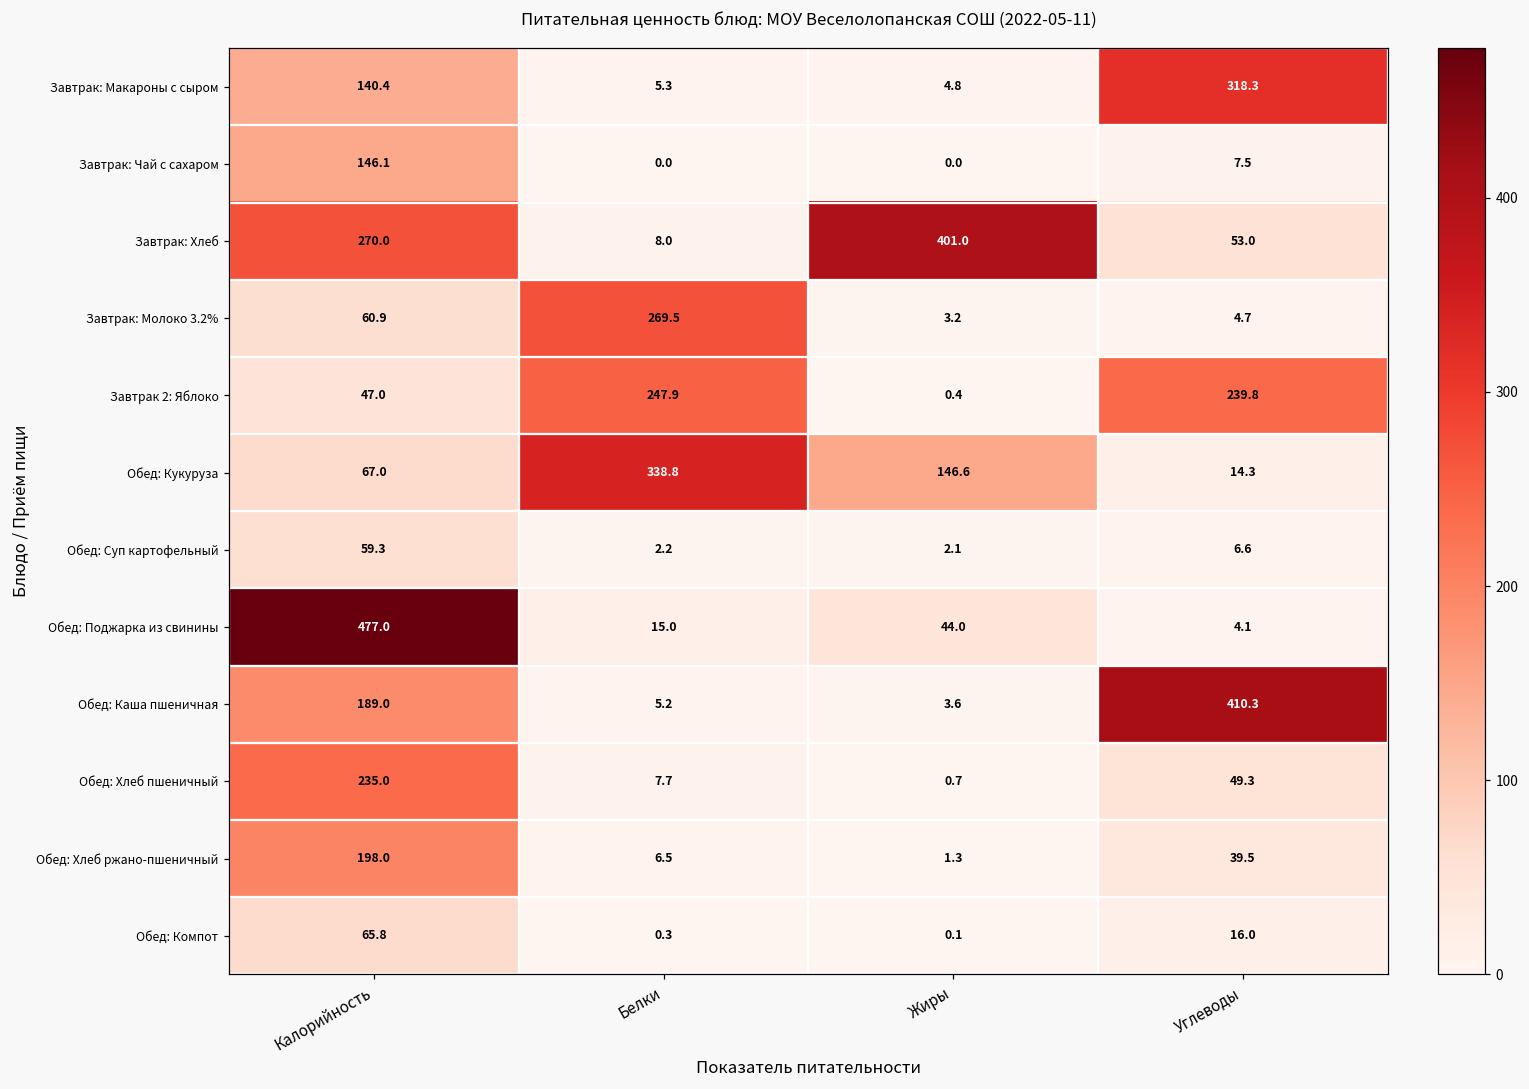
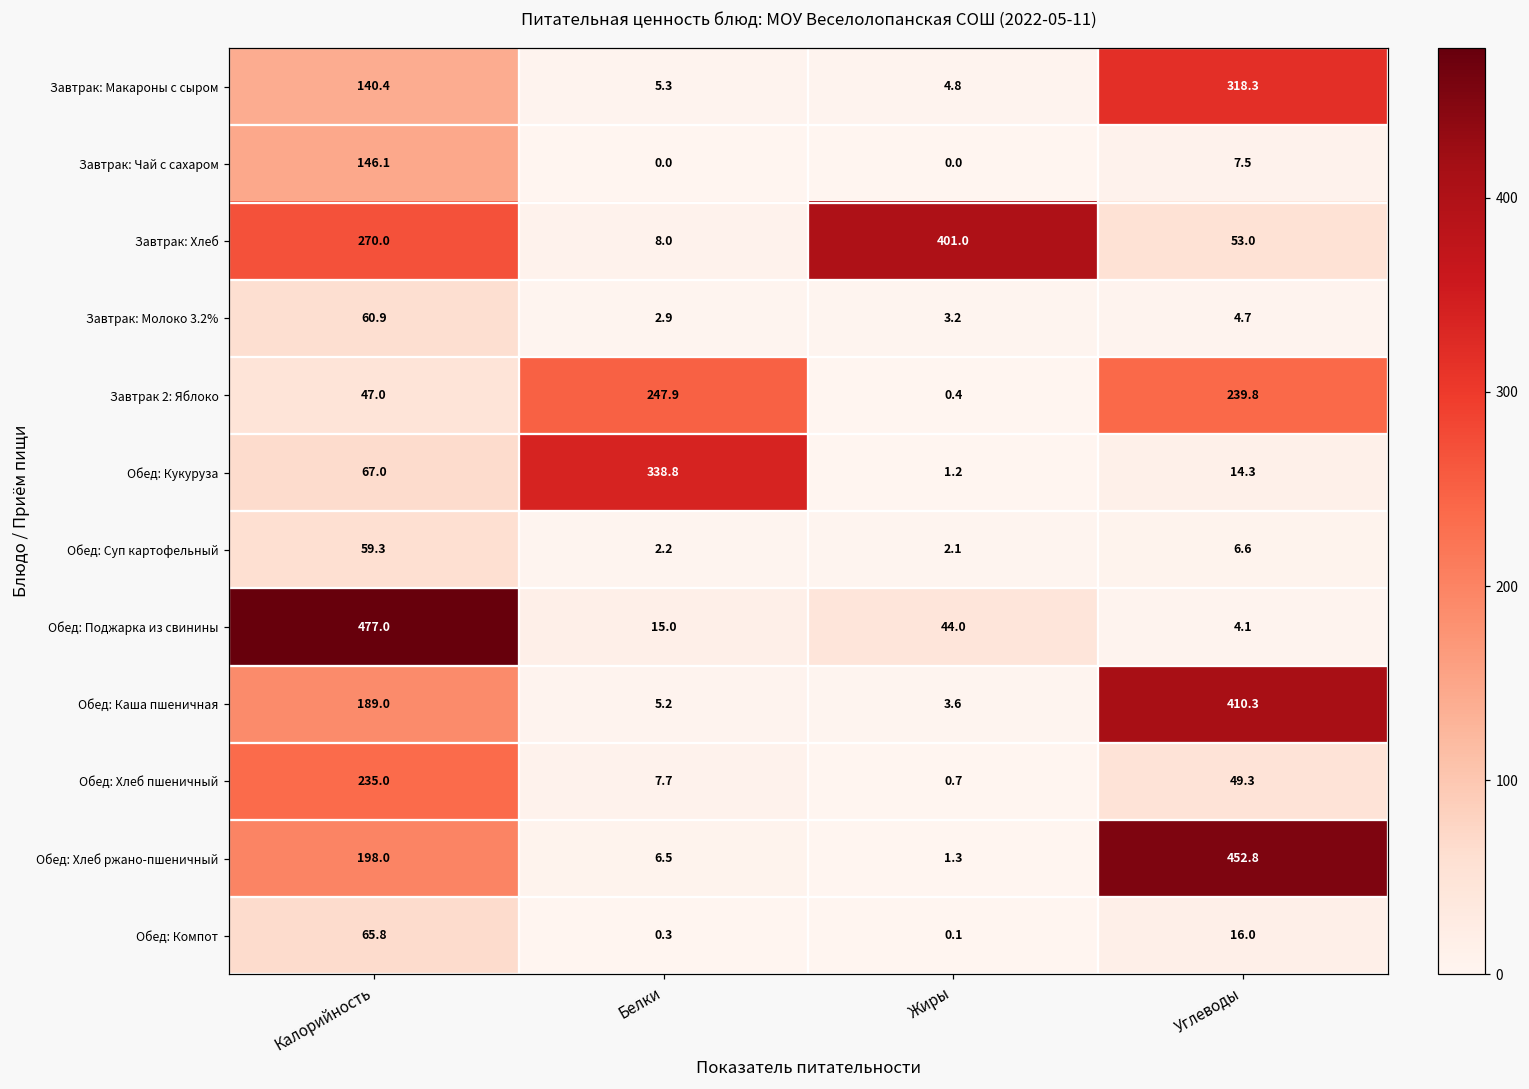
Завтрак: Молоко 3.2%, Белки: 269.5 -> 2.9
Обед: Кукуруза, Жиры: 146.6 -> 1.2
Обед: Хлеб ржано-пшеничный, Углеводы: 39.5 -> 452.8
